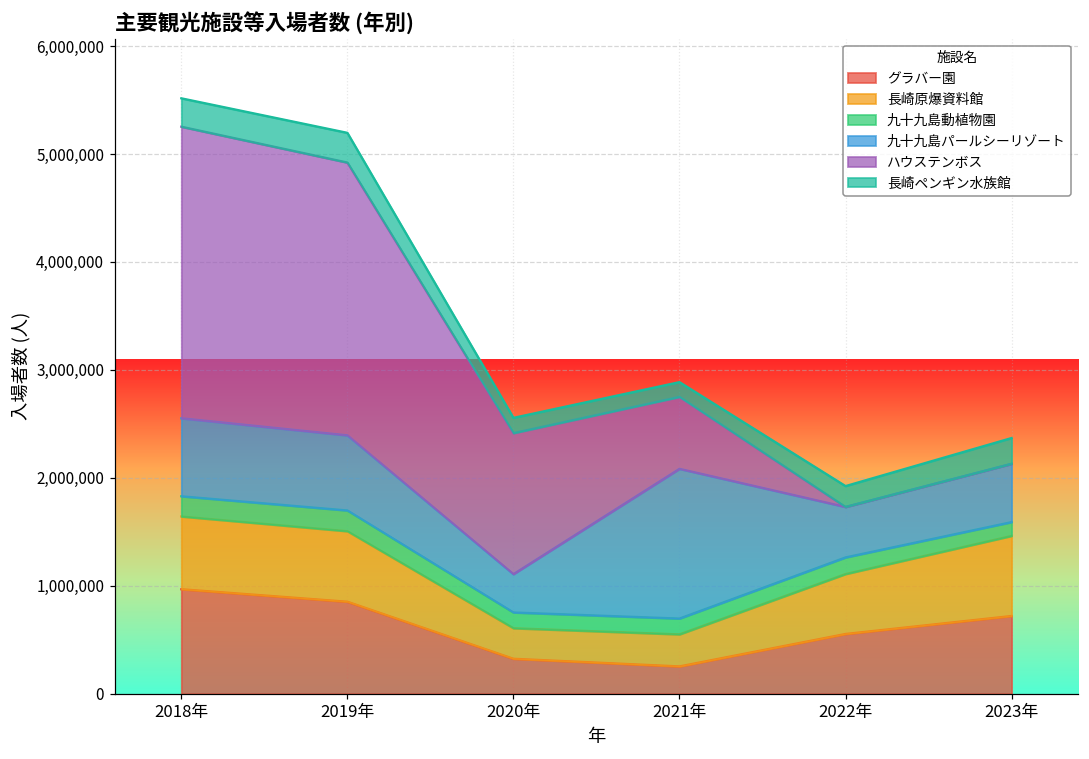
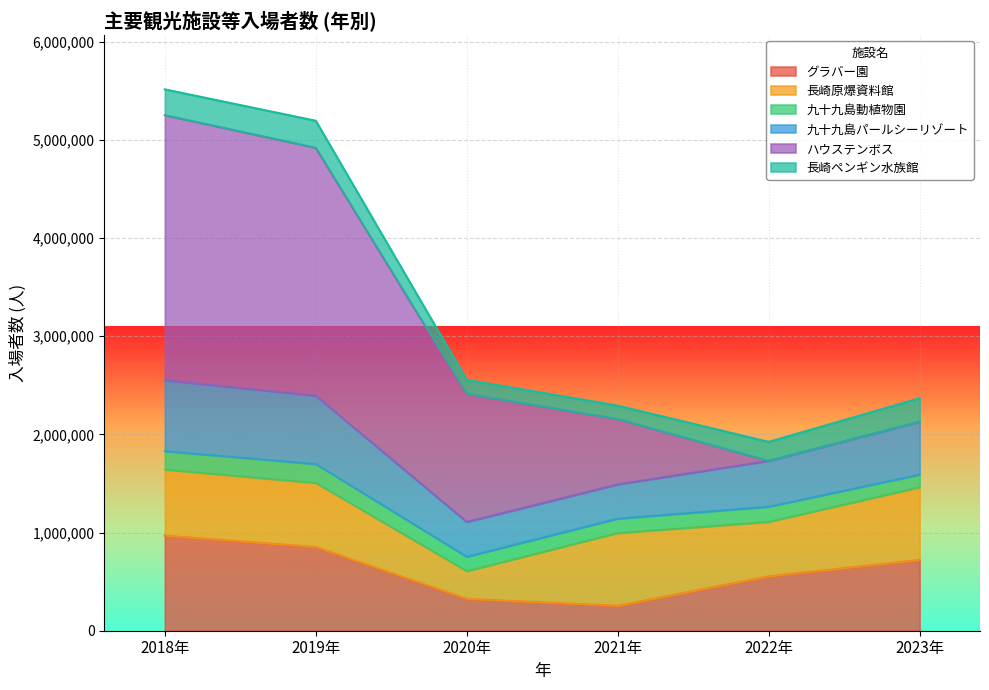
長崎原爆資料館, 2021年: 300,000 -> 700,000
九十九島パールシーリゾート, 2021年: 1,400,000 -> 300,000
